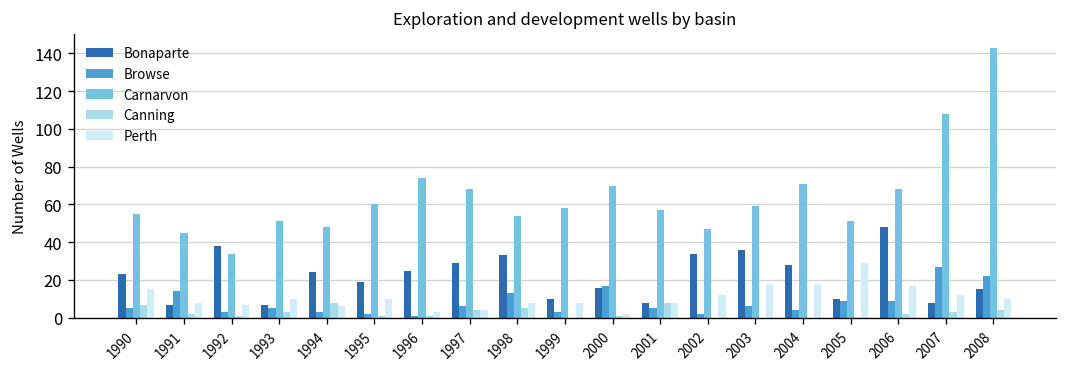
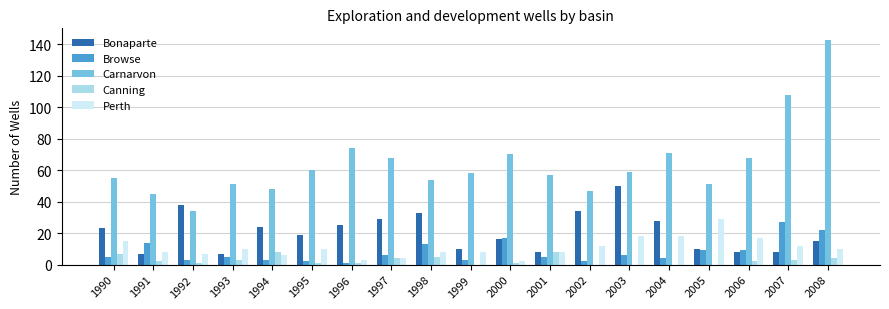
Bonaparte, 2003: 36 -> 50
Bonaparte, 2006: 48 -> 8
